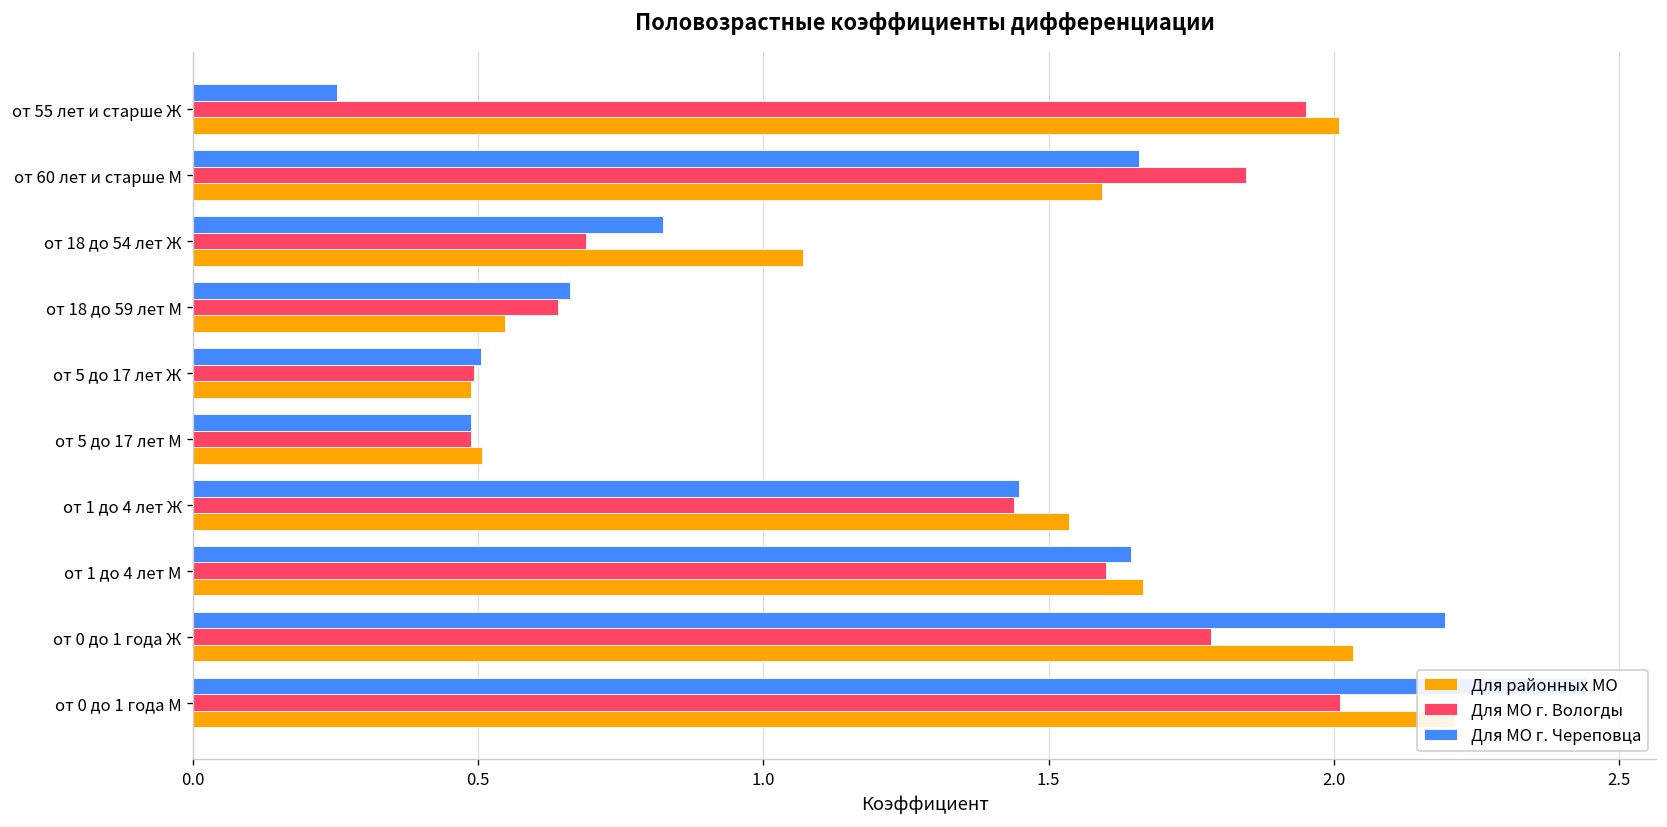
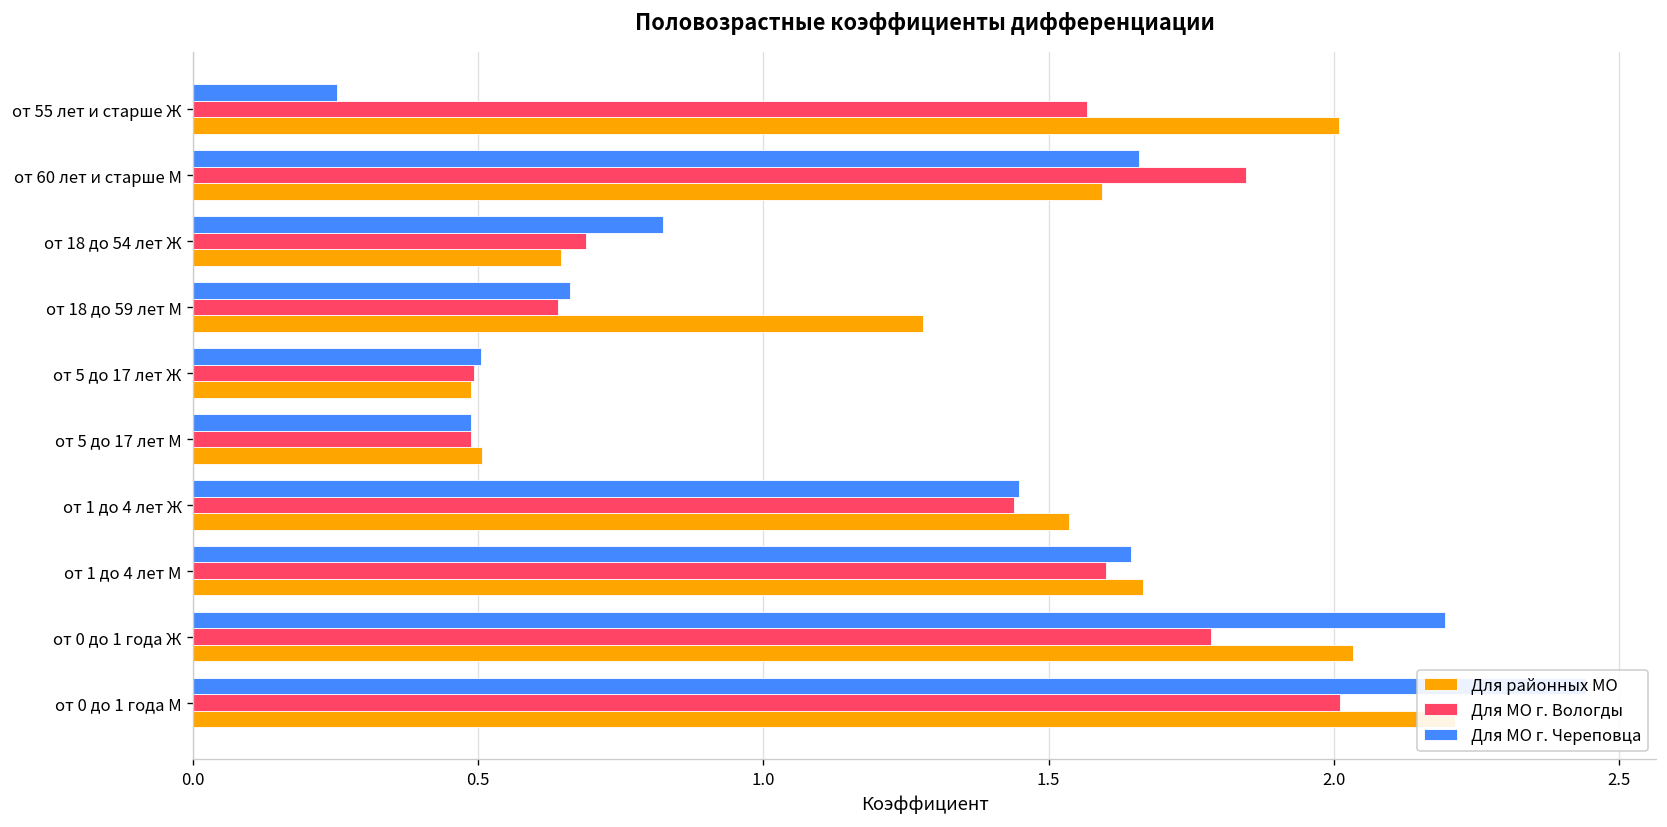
Для МО г. Вологды, от 55 лет и старше Ж: 1.95 -> 1.57
Для районных МО, от 18 до 54 лет Ж: 1.07 -> 0.65
Для районных МО, от 18 до 59 лет М: 0.55 -> 1.28
